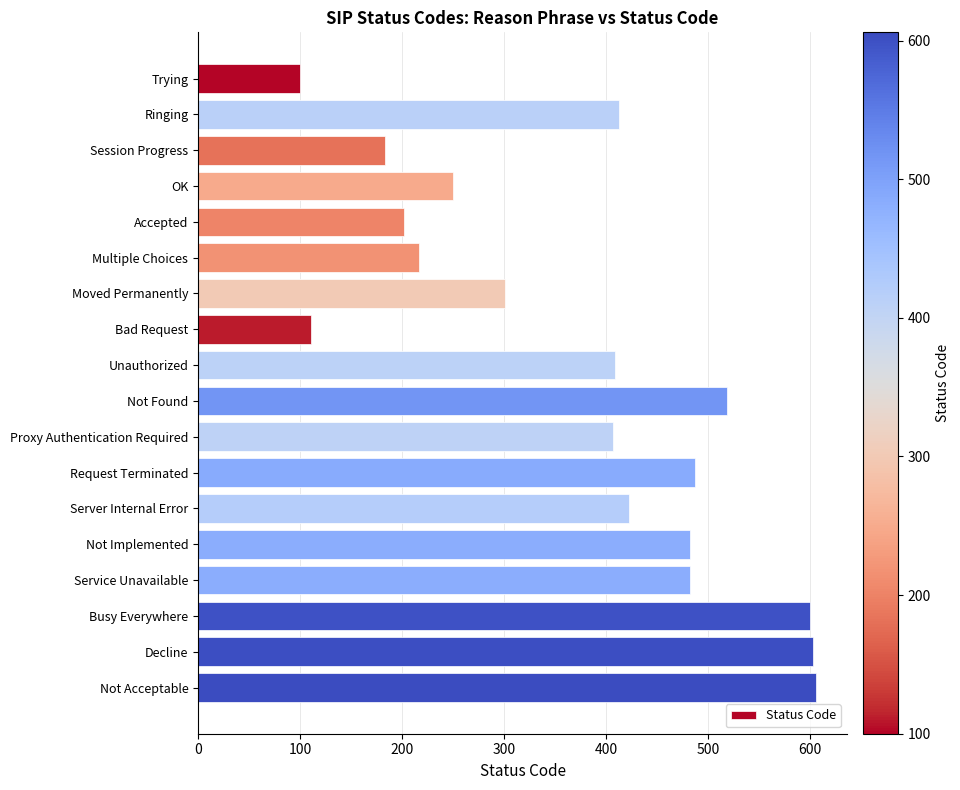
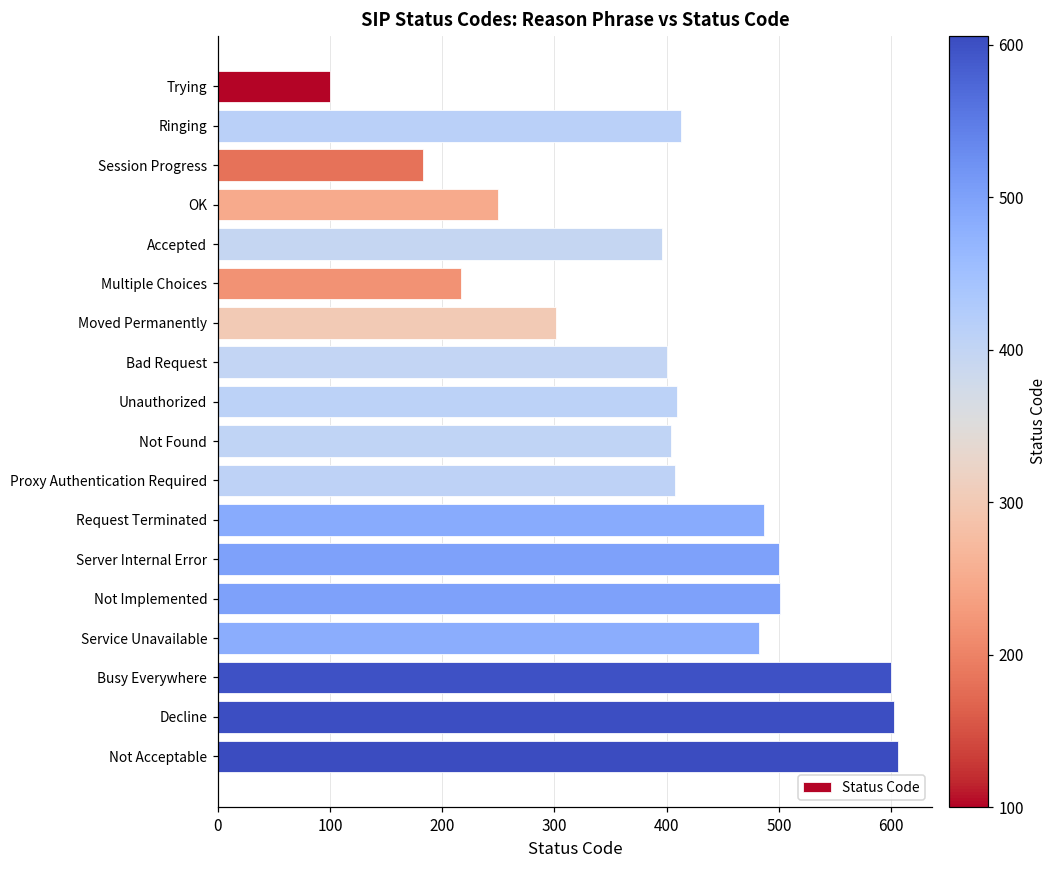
Accepted: 202 -> 396
Bad Request: 111 -> 400
Not Found: 519 -> 404
Server Internal Error: 422 -> 500
Not Implemented: 482 -> 501
